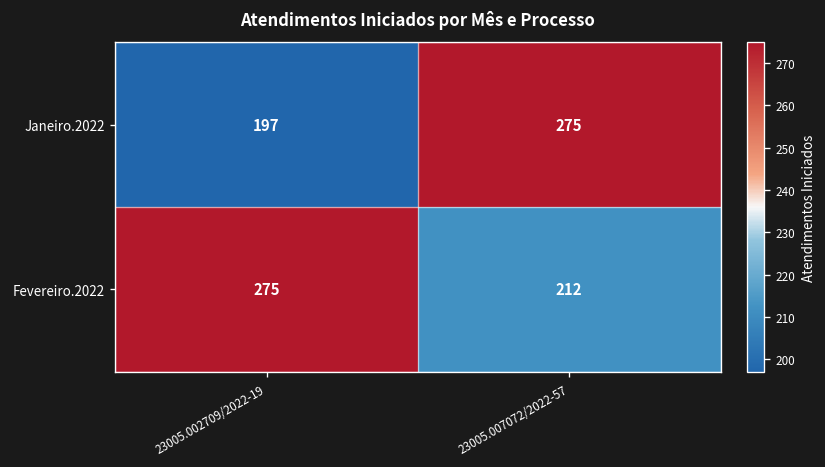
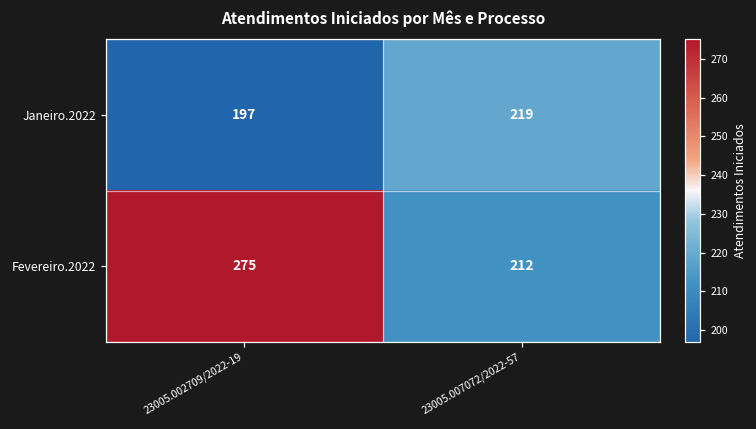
Janeiro.2022, 23005.007072/2022-57: 275 -> 219
